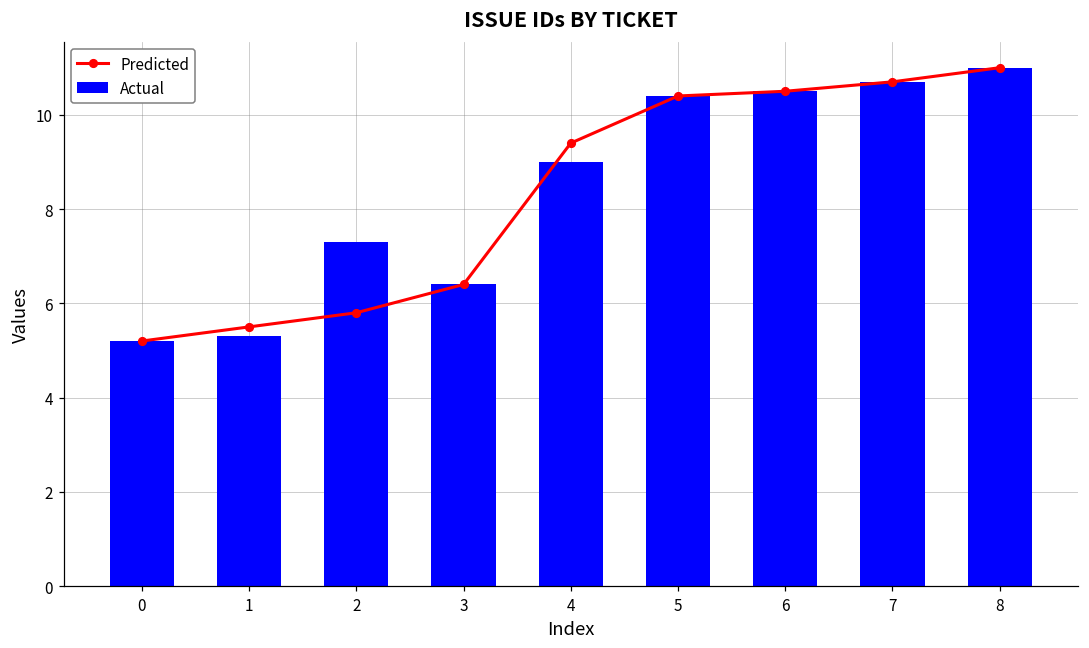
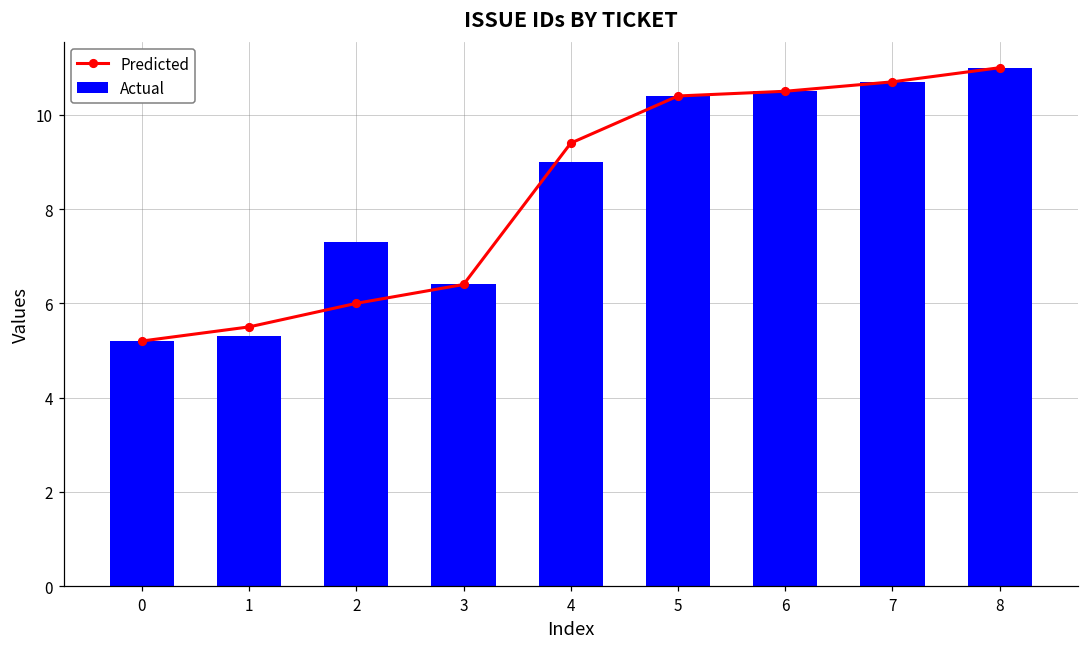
Predicted, 2: 5.8 -> 6.0
